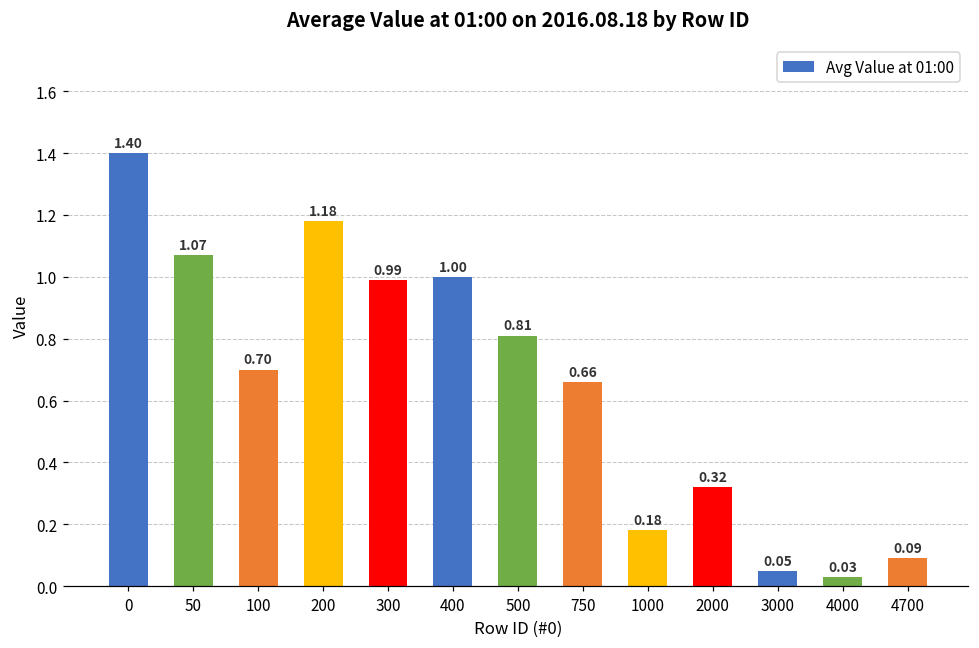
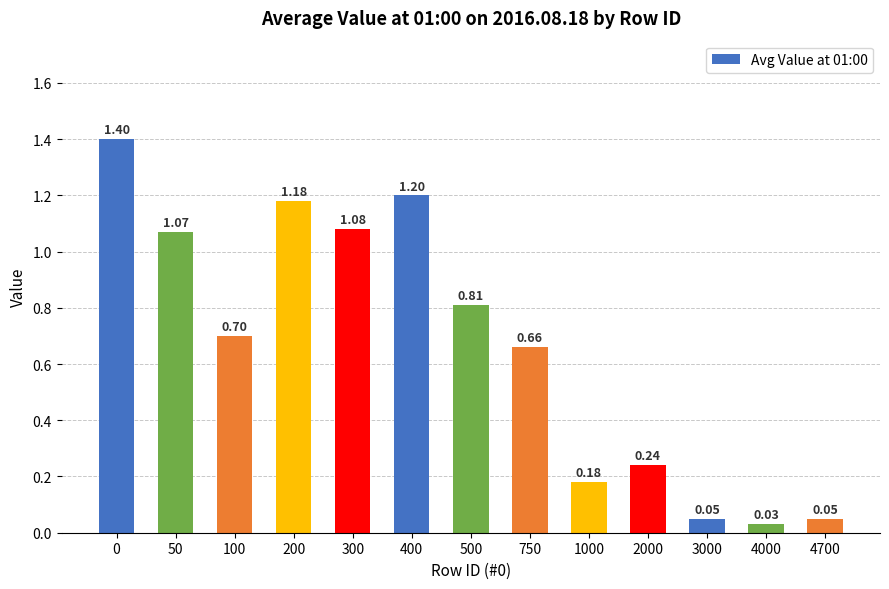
300: 0.99 -> 1.08
400: 1.00 -> 1.20
2000: 0.32 -> 0.24
4700: 0.09 -> 0.05
